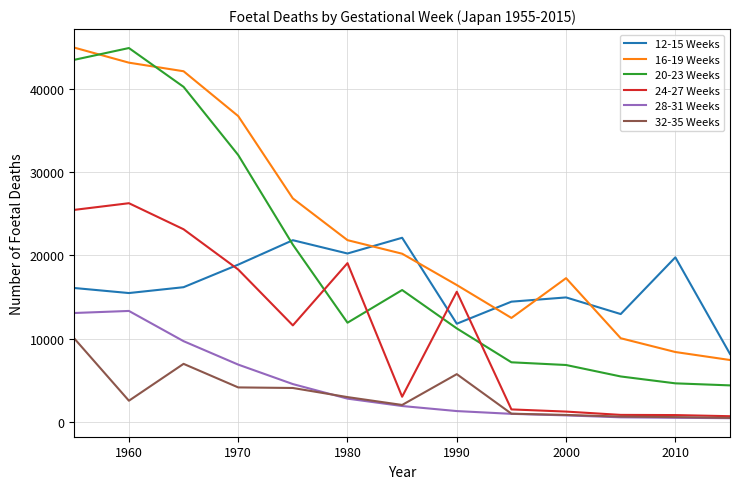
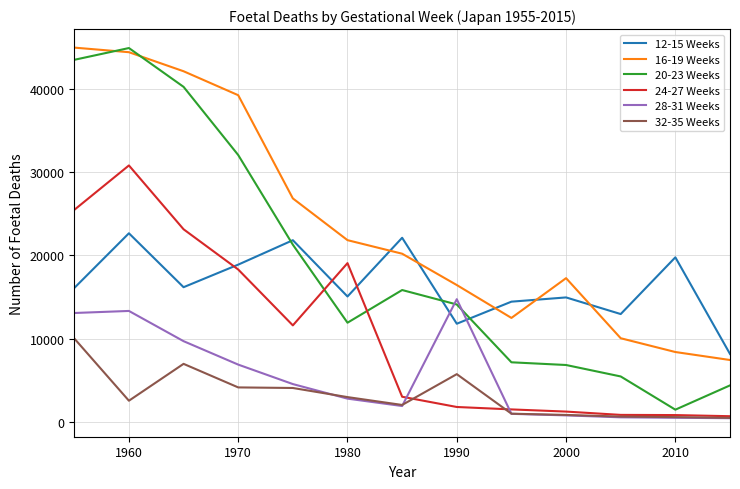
12-15 Weeks, 1960: 15000 -> 23000
16-19 Weeks, 1960: 43000 -> 44000
24-27 Weeks, 1960: 26000 -> 31000
16-19 Weeks, 1970: 37000 -> 39000
12-15 Weeks, 1980: 20000 -> 15000
20-23 Weeks, 1990: 11000 -> 14000
24-27 Weeks, 1990: 16000 -> 2000
28-31 Weeks, 1990: 1000 -> 15000
20-23 Weeks, 2010: 5000 -> 2000
